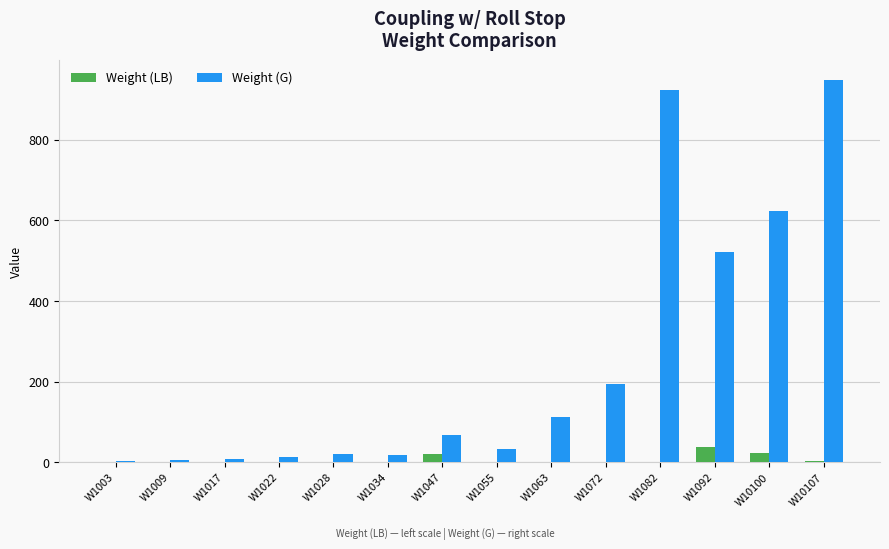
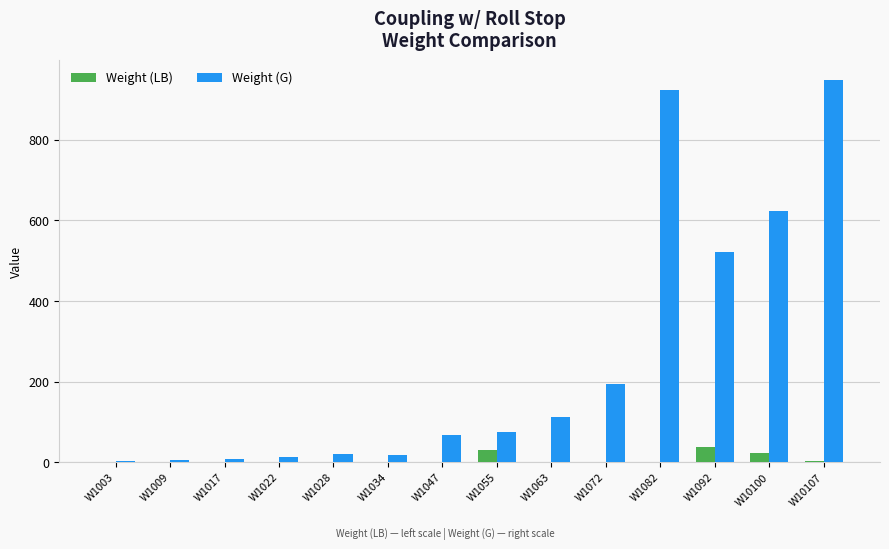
Weight (LB), W1047: 20 -> 0
Weight (LB), W1055: 0 -> 30
Weight (G), W1055: 30 -> 70
